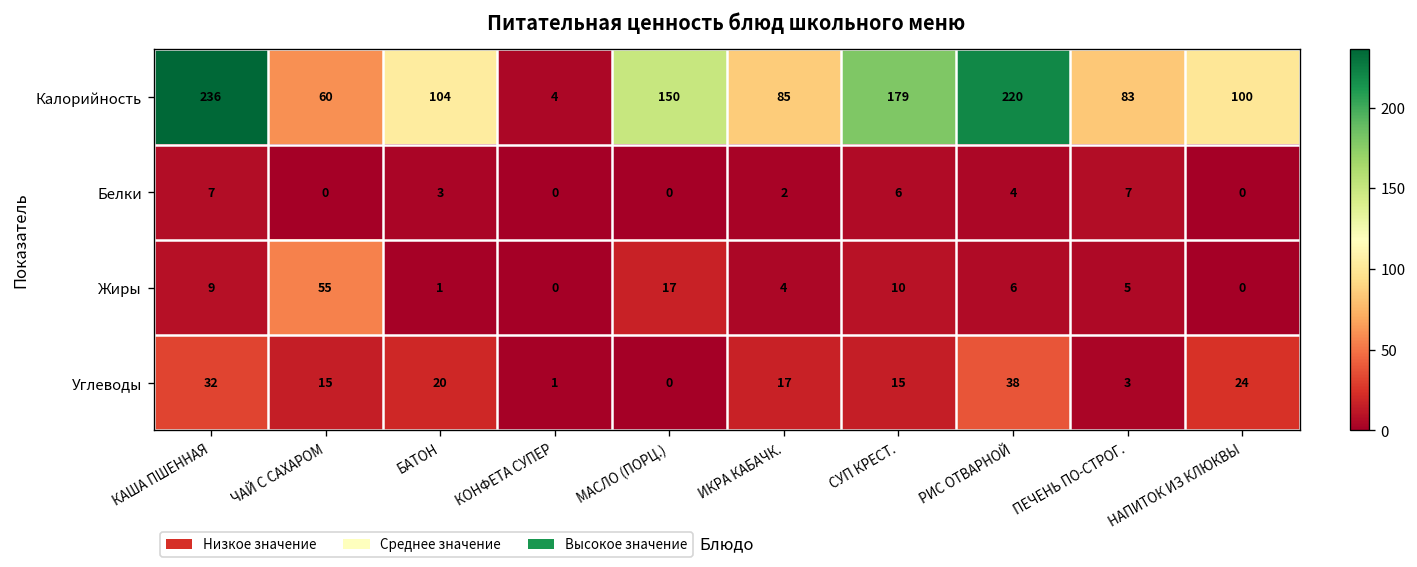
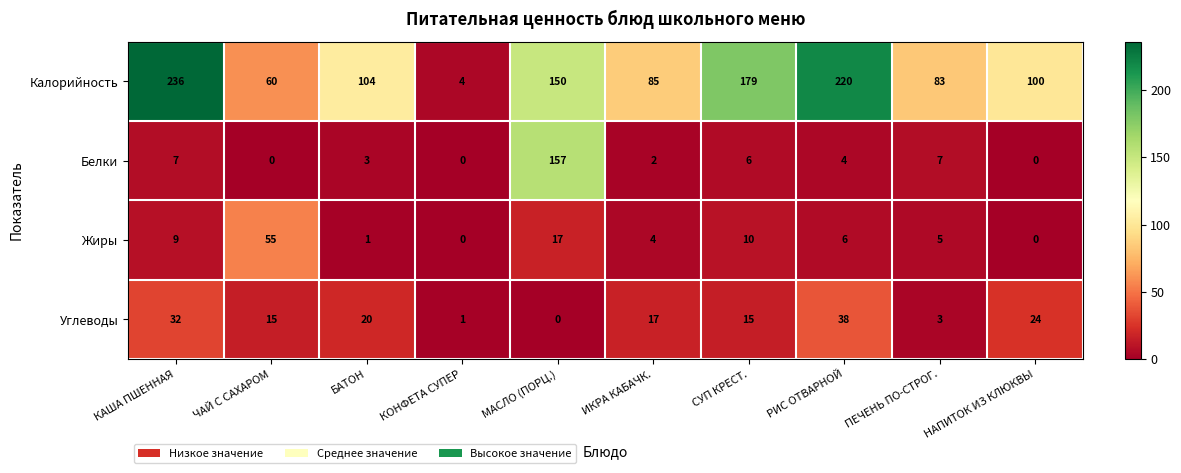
Белки, МАСЛО (ПОРЦ.): 0 -> 157
